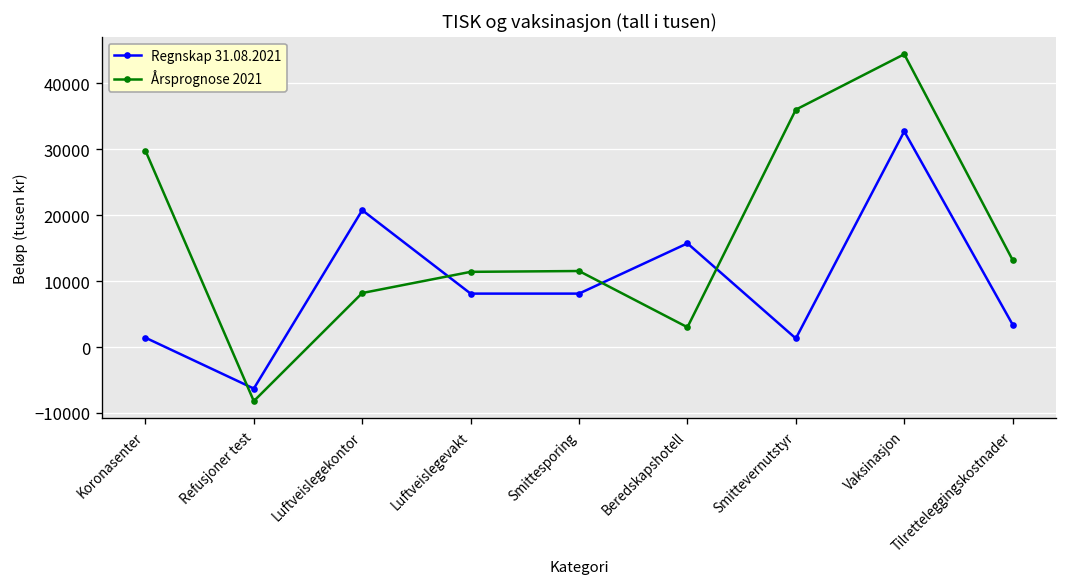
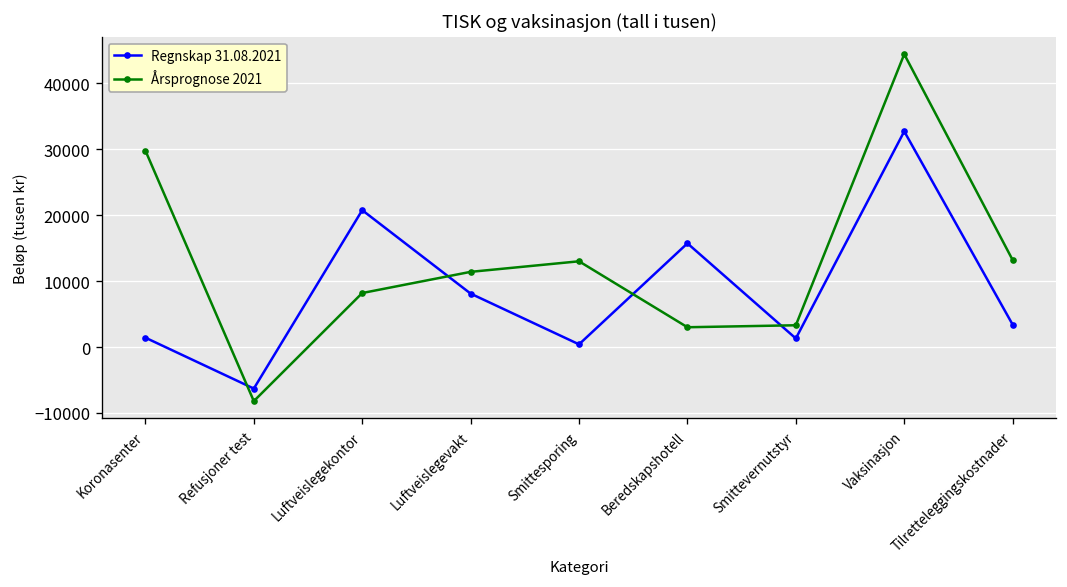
Regnskap 31.08.2021, Smittesporing: 8000 -> 0
Årsprognose 2021, Smittesporing: 12000 -> 13000
Årsprognose 2021, Smittevernutstyr: 36000 -> 3000
